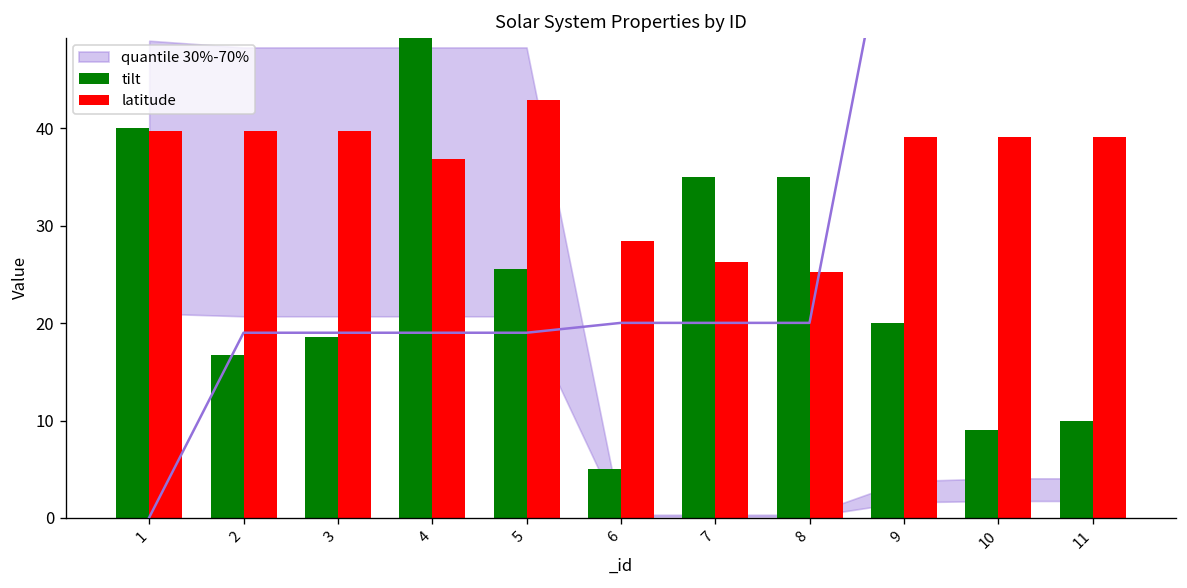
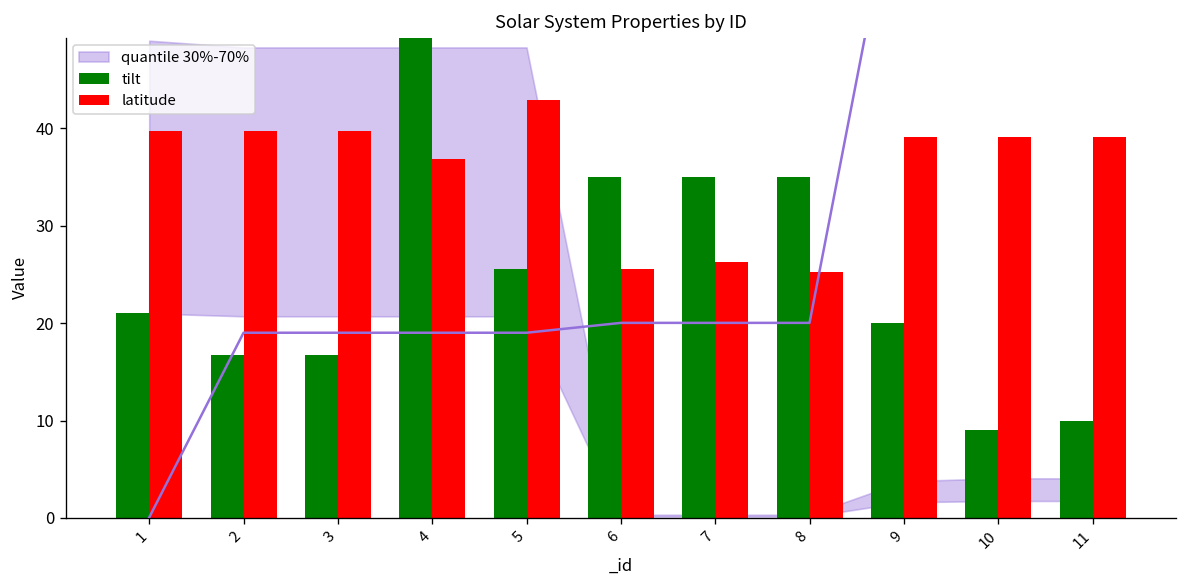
tilt, 1: 40 -> 21
tilt, 3: 19 -> 17
tilt, 6: 5 -> 35
latitude, 6: 28 -> 26
